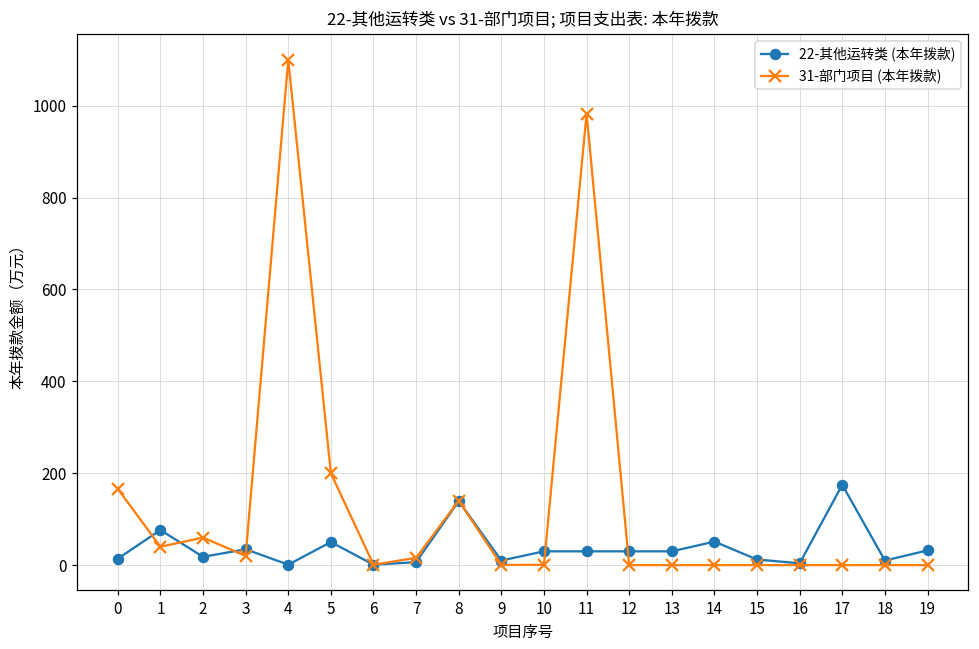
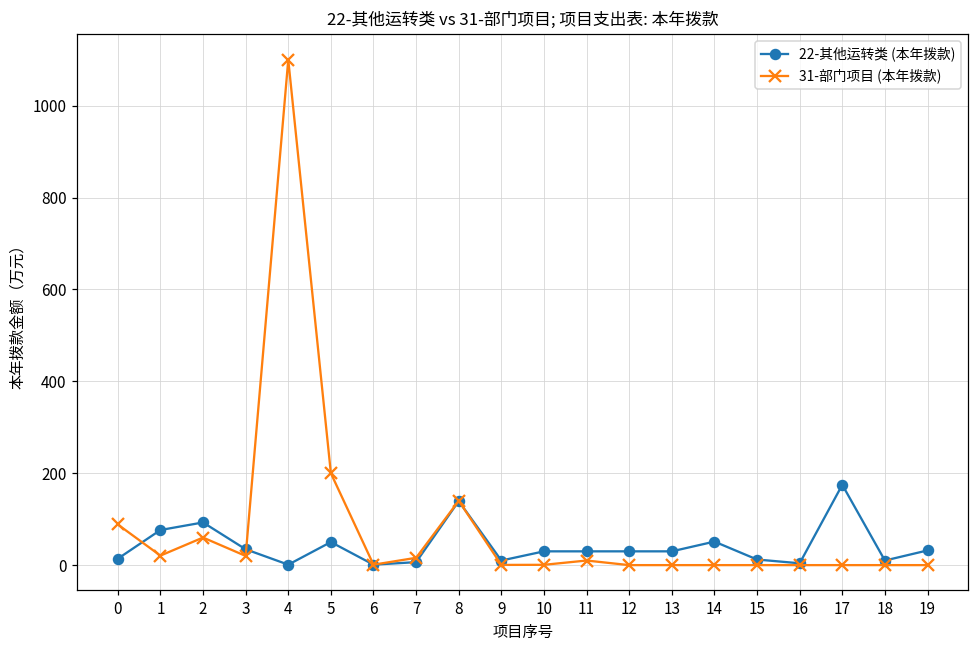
31-部门项目 (本年拨款), 0: 170 -> 90
31-部门项目 (本年拨款), 1: 40 -> 20
22-其他运转类 (本年拨款), 2: 20 -> 90
31-部门项目 (本年拨款), 11: 980 -> 10
